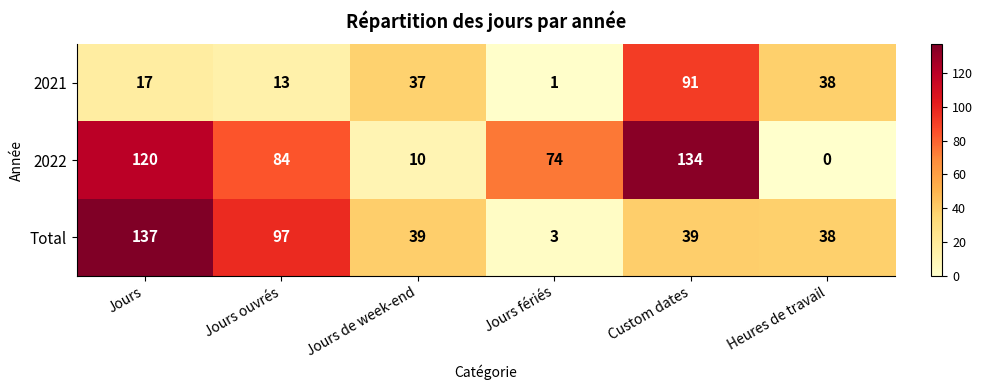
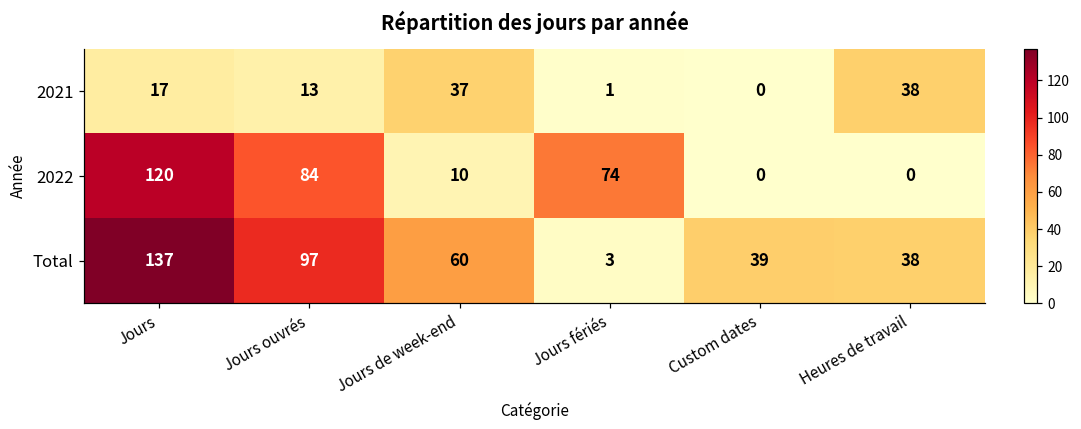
2021, Custom dates: 91 -> 0
2022, Custom dates: 134 -> 0
Total, Jours de week-end: 39 -> 60
